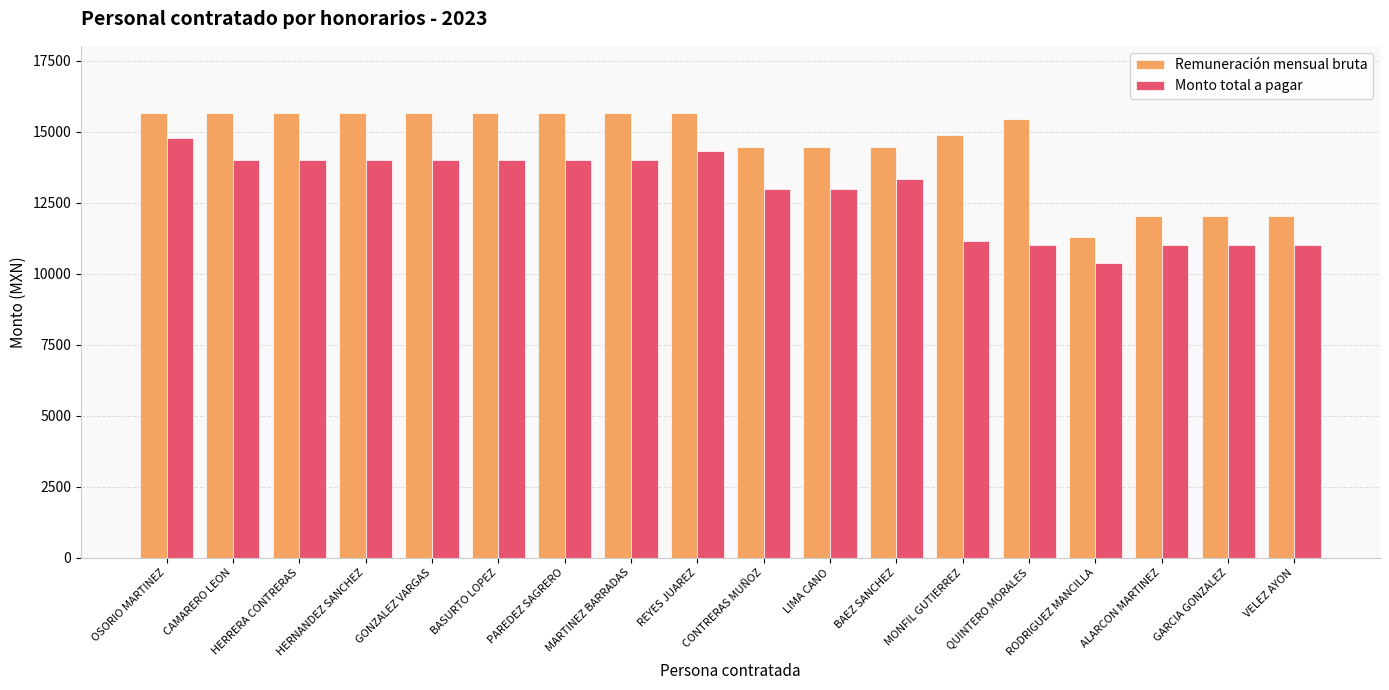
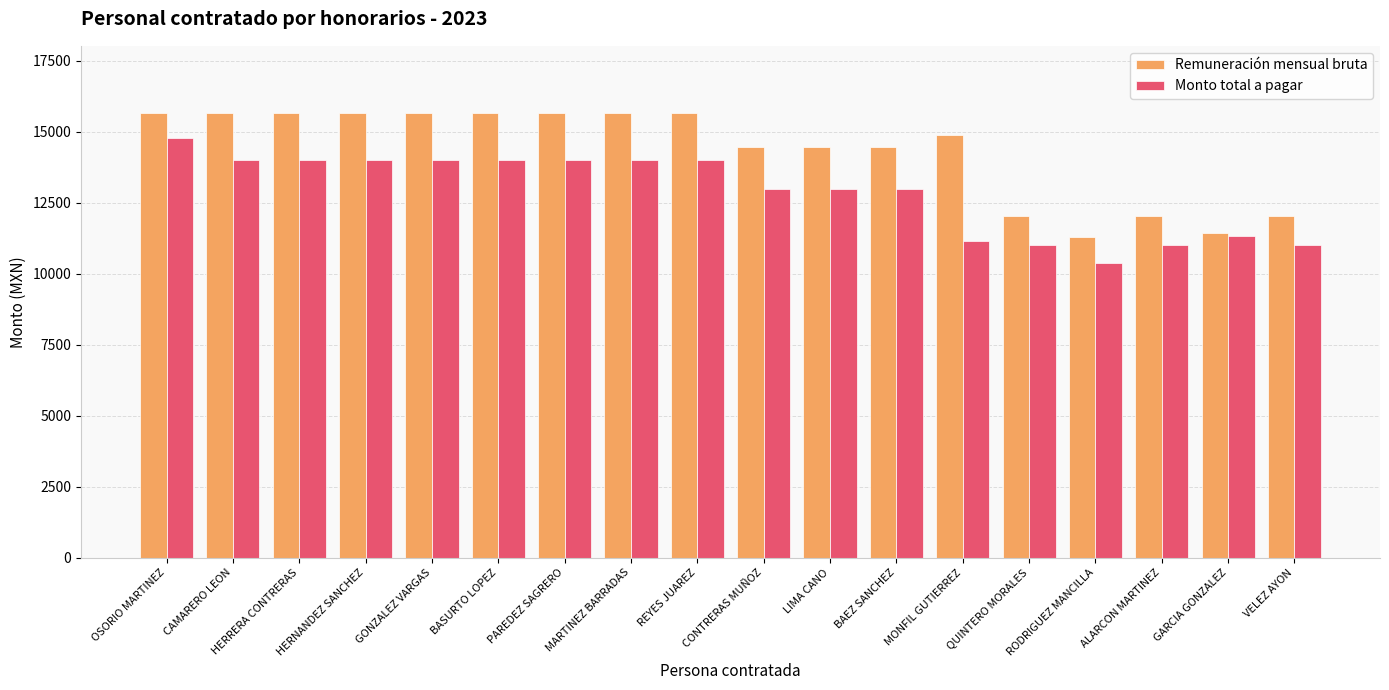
Monto total a pagar, REYES JUAREZ: 14300 -> 14000
Monto total a pagar, BAEZ SANCHEZ: 13300 -> 13000
Remuneración mensual bruta, QUINTERO MORALES: 15500 -> 12000
Remuneración mensual bruta, GARCIA GONZALEZ: 12000 -> 11400
Monto total a pagar, GARCIA GONZALEZ: 11000 -> 11300
